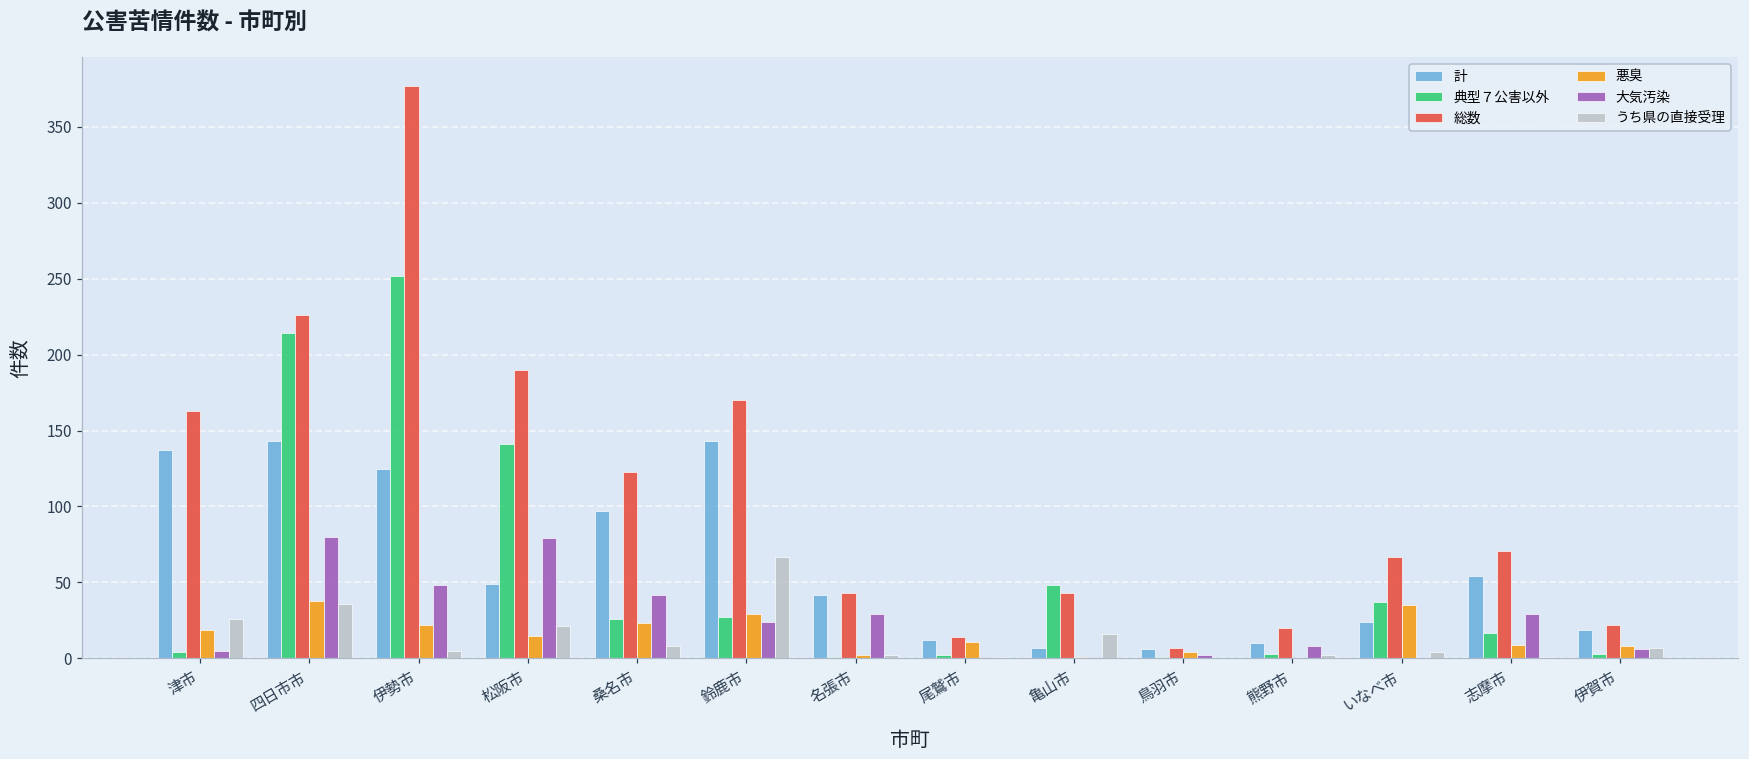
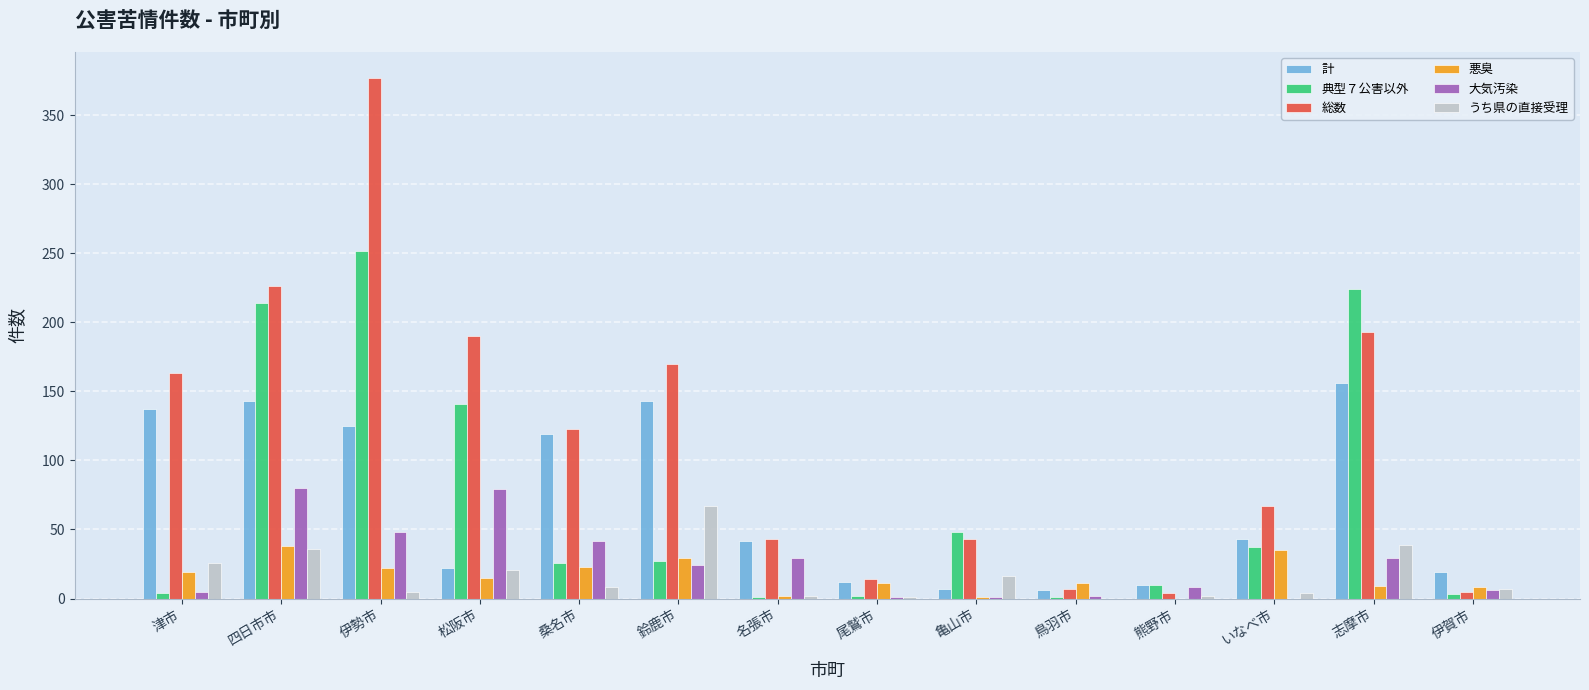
計, 松阪市: 49 -> 22
計, 桑名市: 97 -> 119
悪臭, 鳥羽市: 4 -> 11
典型７公害以外, 熊野市: 3 -> 10
総数, 熊野市: 20 -> 4
計, いなべ市: 24 -> 43
計, 志摩市: 54 -> 156
典型７公害以外, 志摩市: 17 -> 224
総数, 志摩市: 71 -> 193
うち県の直接受理, 志摩市: 1 -> 39
総数, 伊賀市: 22 -> 5
